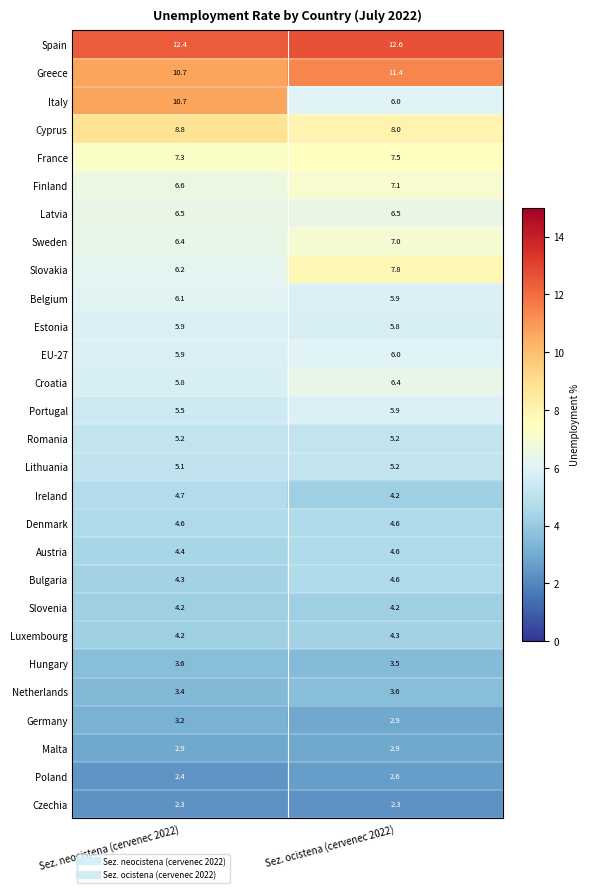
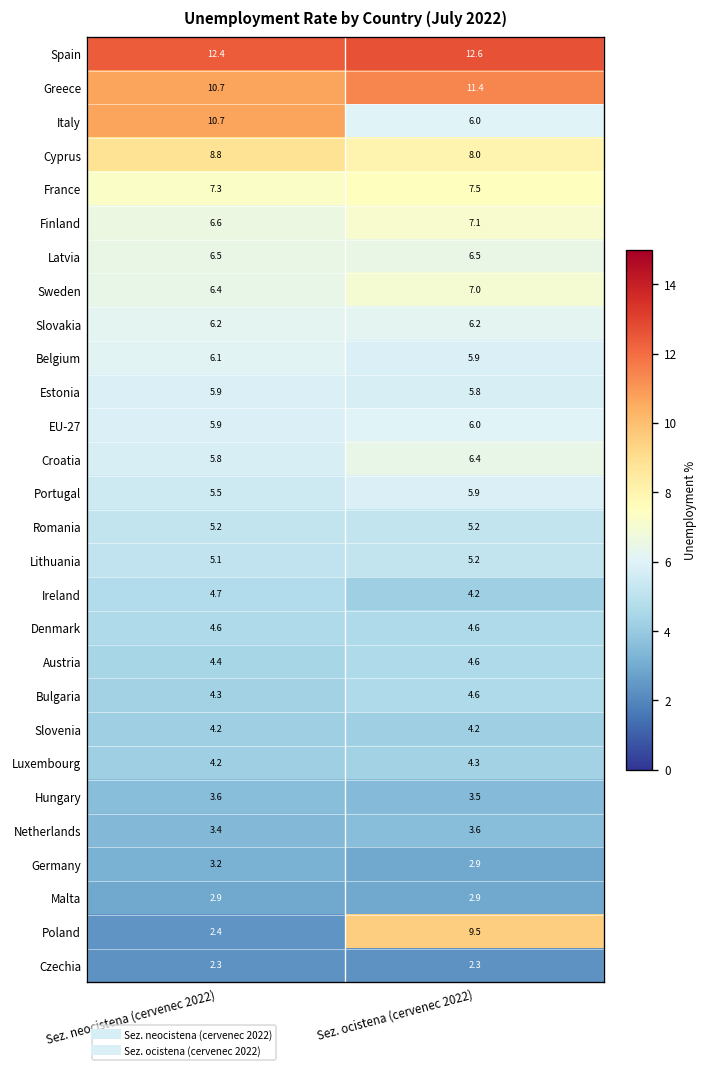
Slovakia, Sez. ocistena (cervenec 2022): 7.8 -> 6.2
Poland, Sez. ocistena (cervenec 2022): 2.6 -> 9.5
